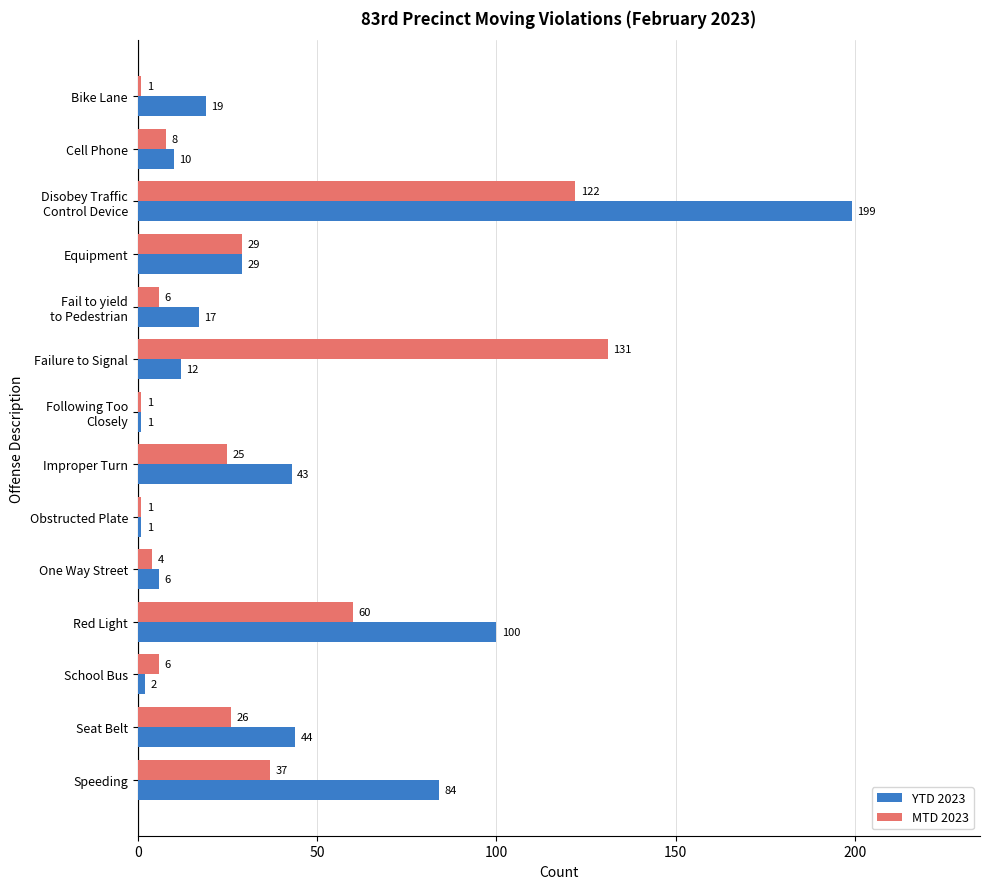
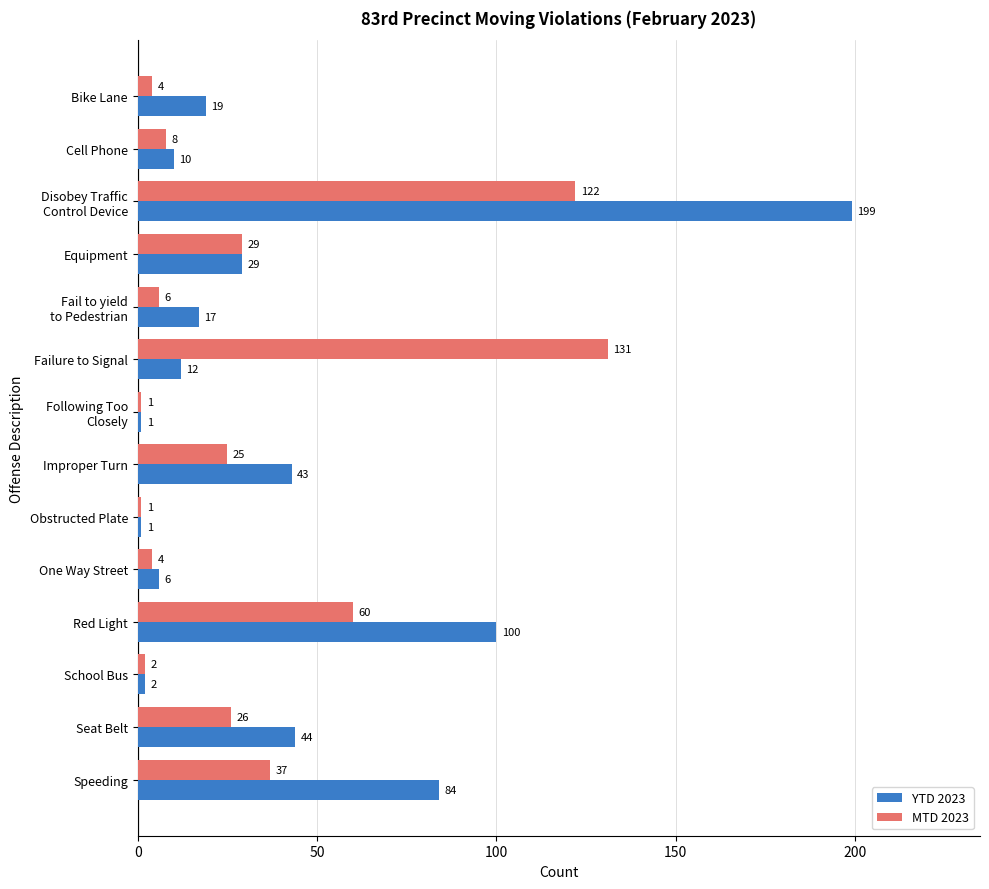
MTD 2023, Bike Lane: 1 -> 4
MTD 2023, School Bus: 6 -> 2
